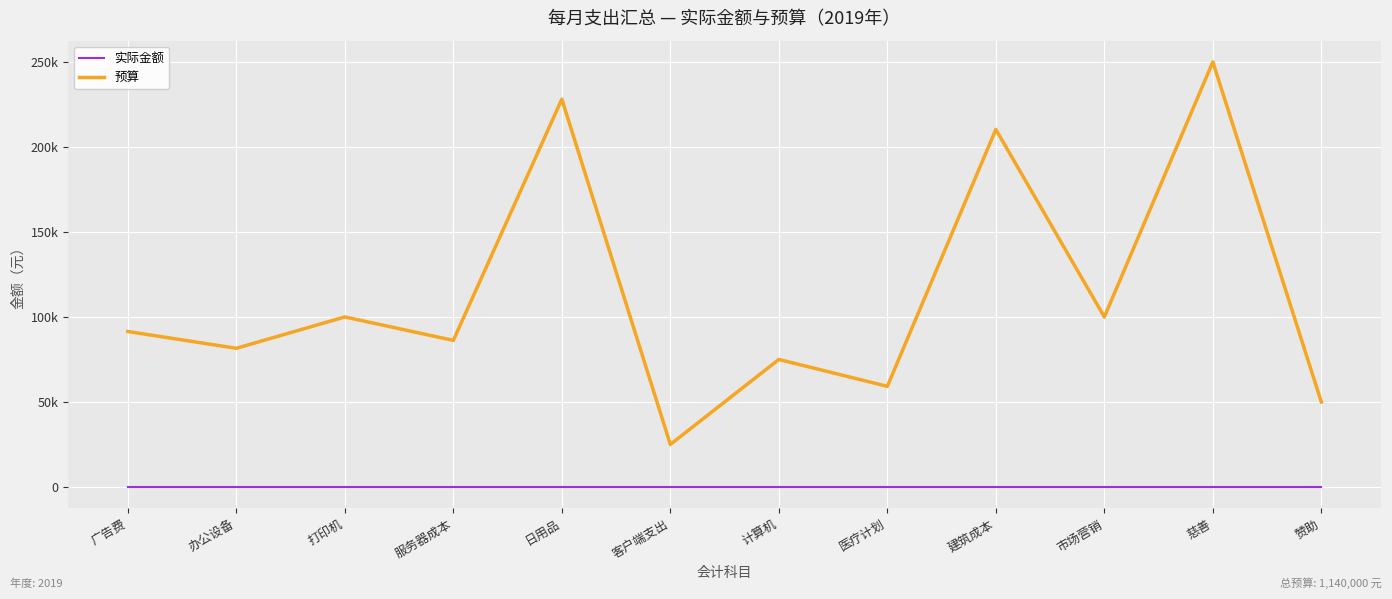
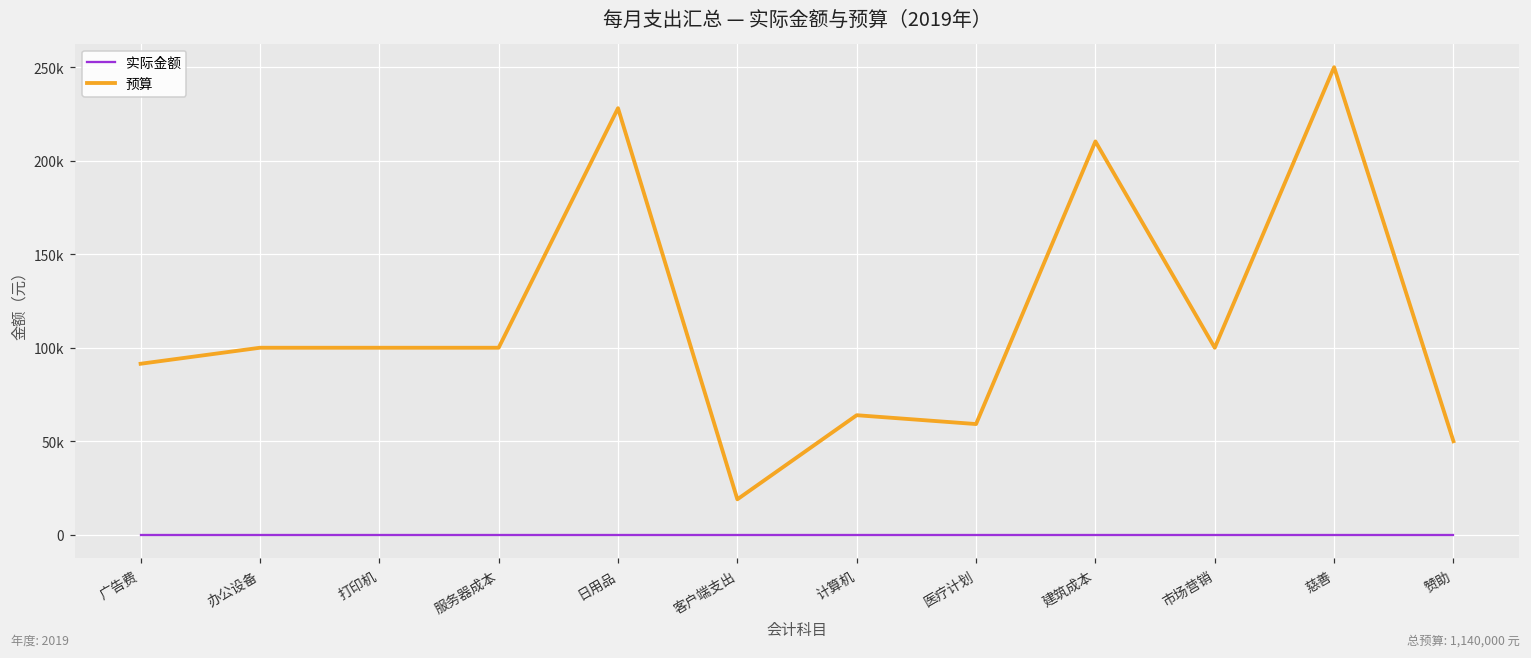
预算, 办公设备: 82000 -> 100000
预算, 服务器成本: 86000 -> 100000
预算, 客户端支出: 25000 -> 19000
预算, 计算机: 75000 -> 64000
